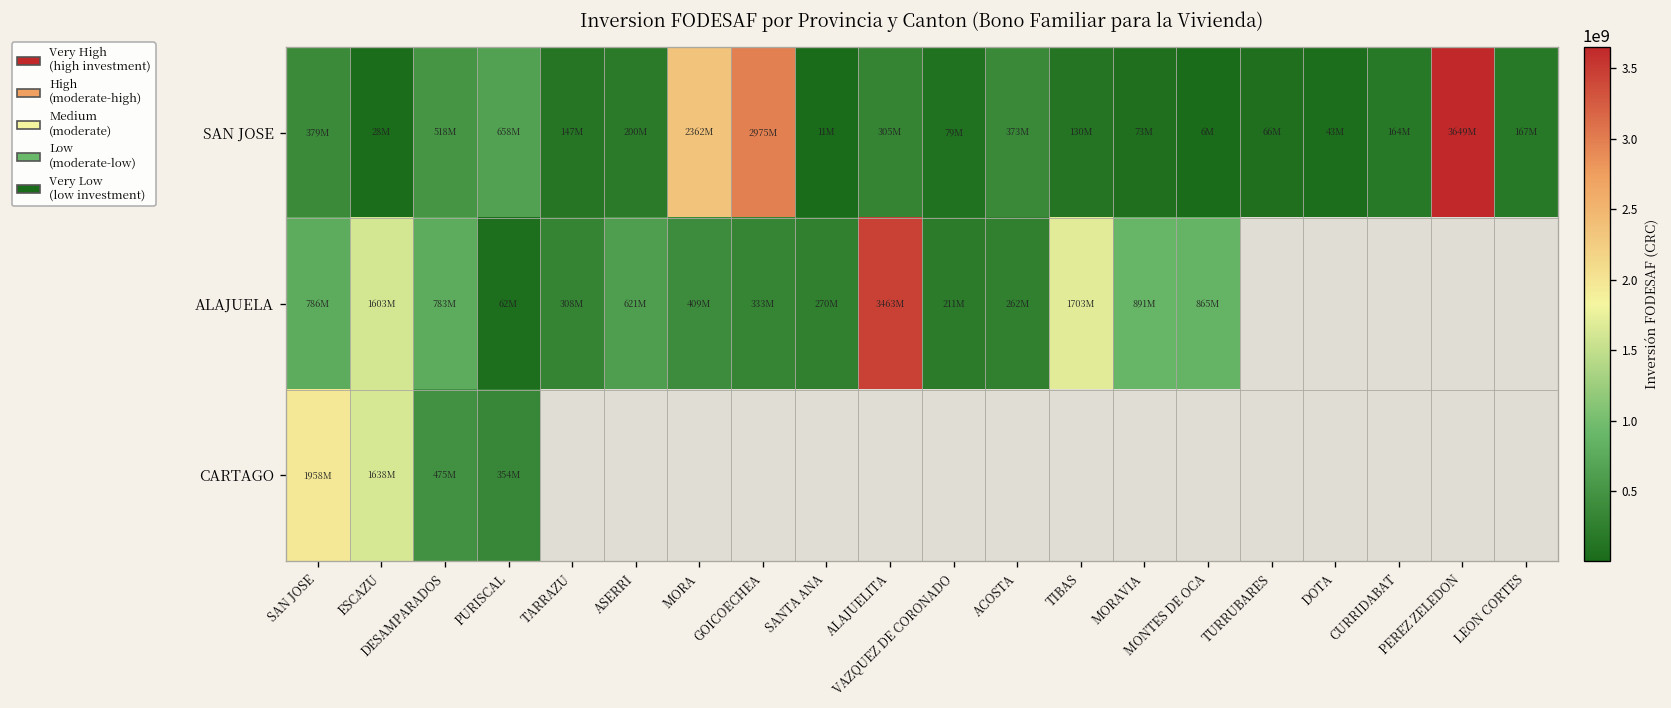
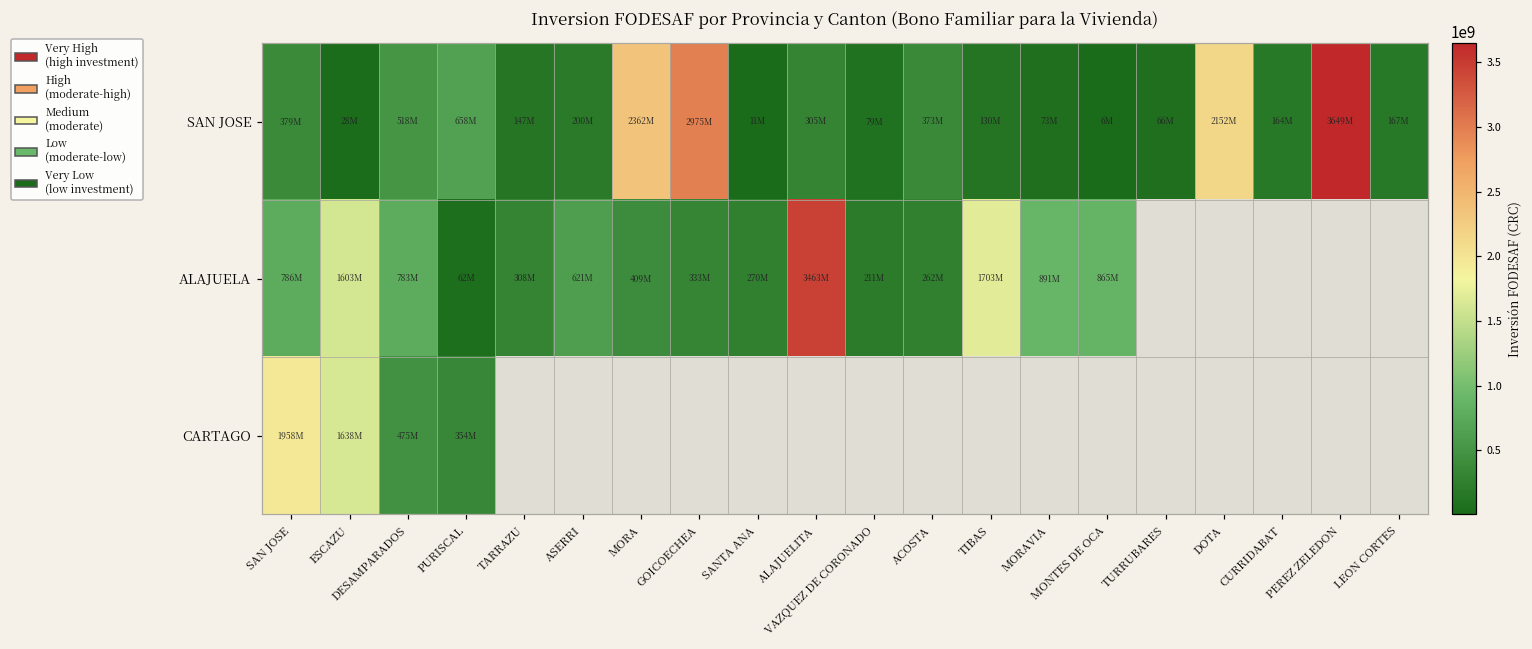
SAN JOSE, DOTA: 43M -> 2152M
